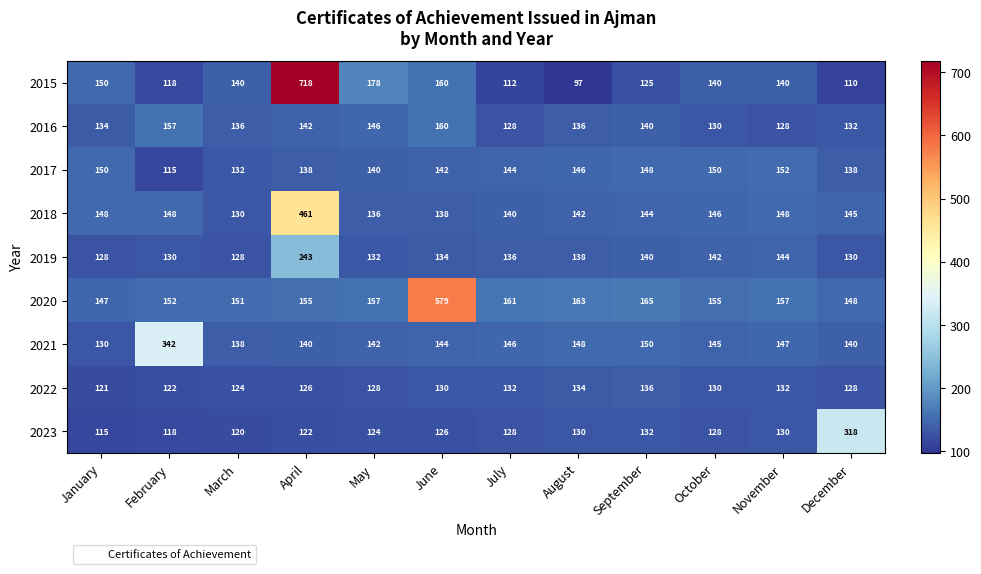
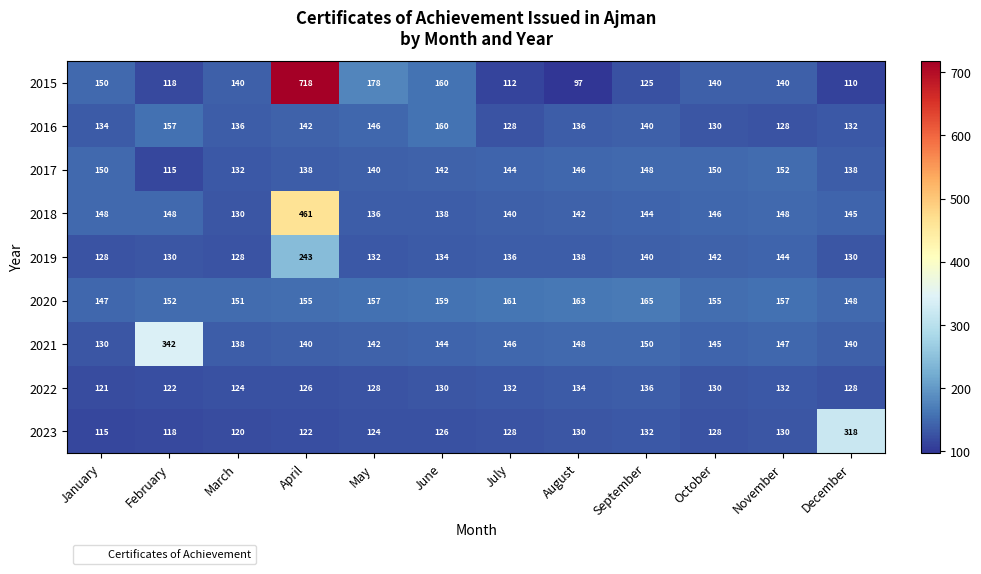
2020, June: 579 -> 159
